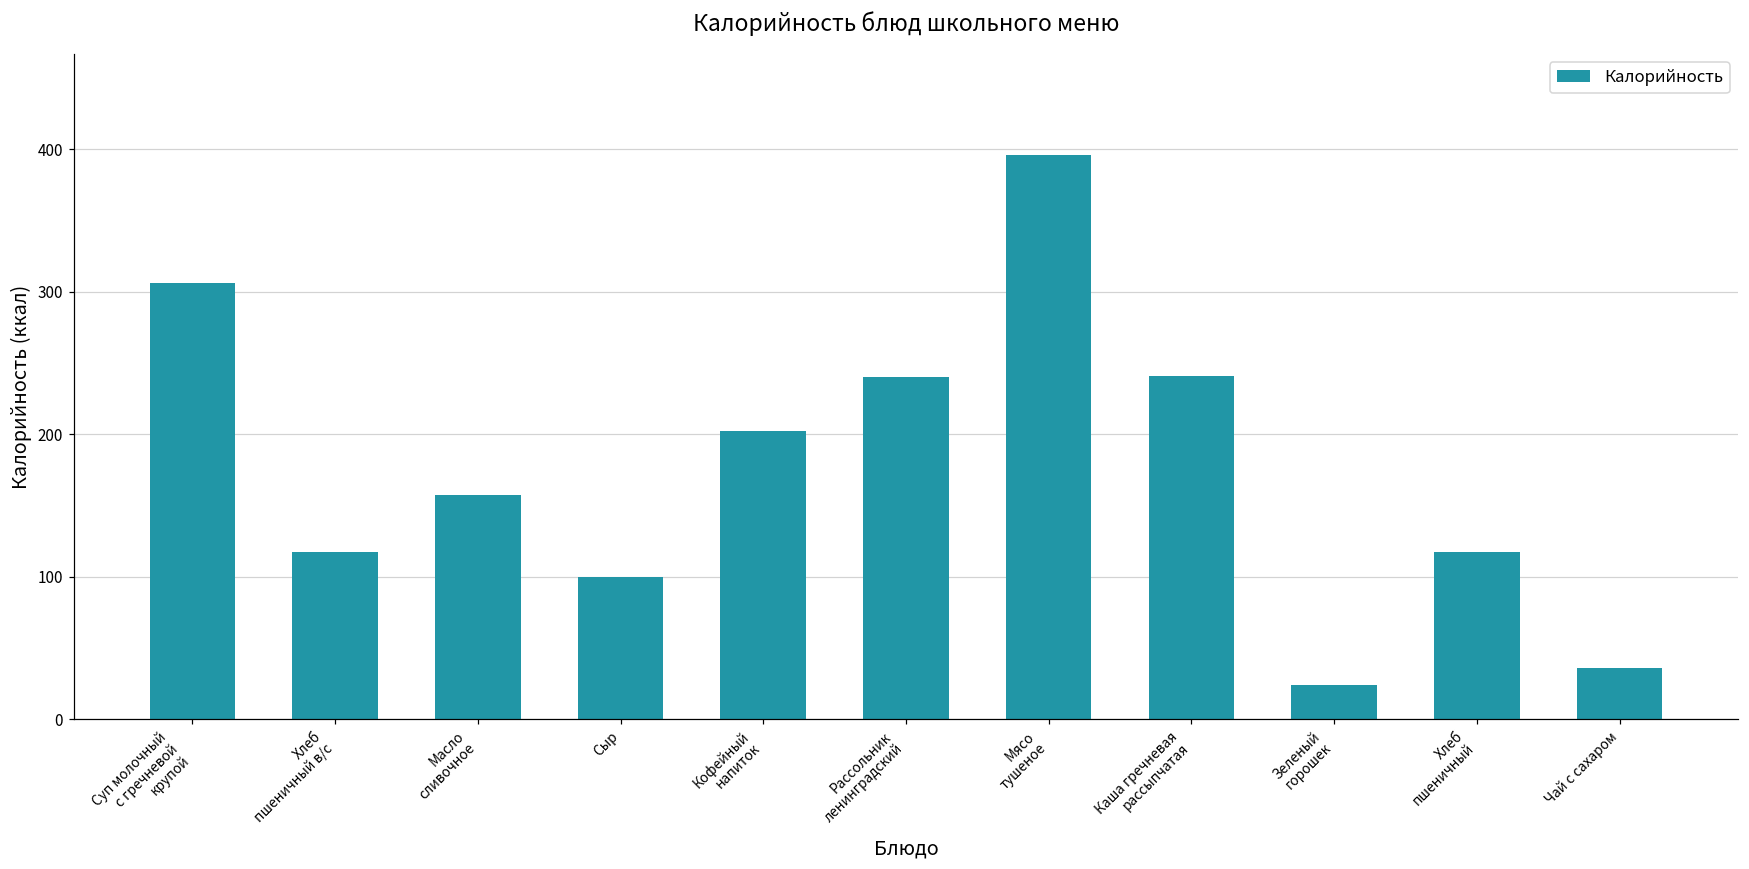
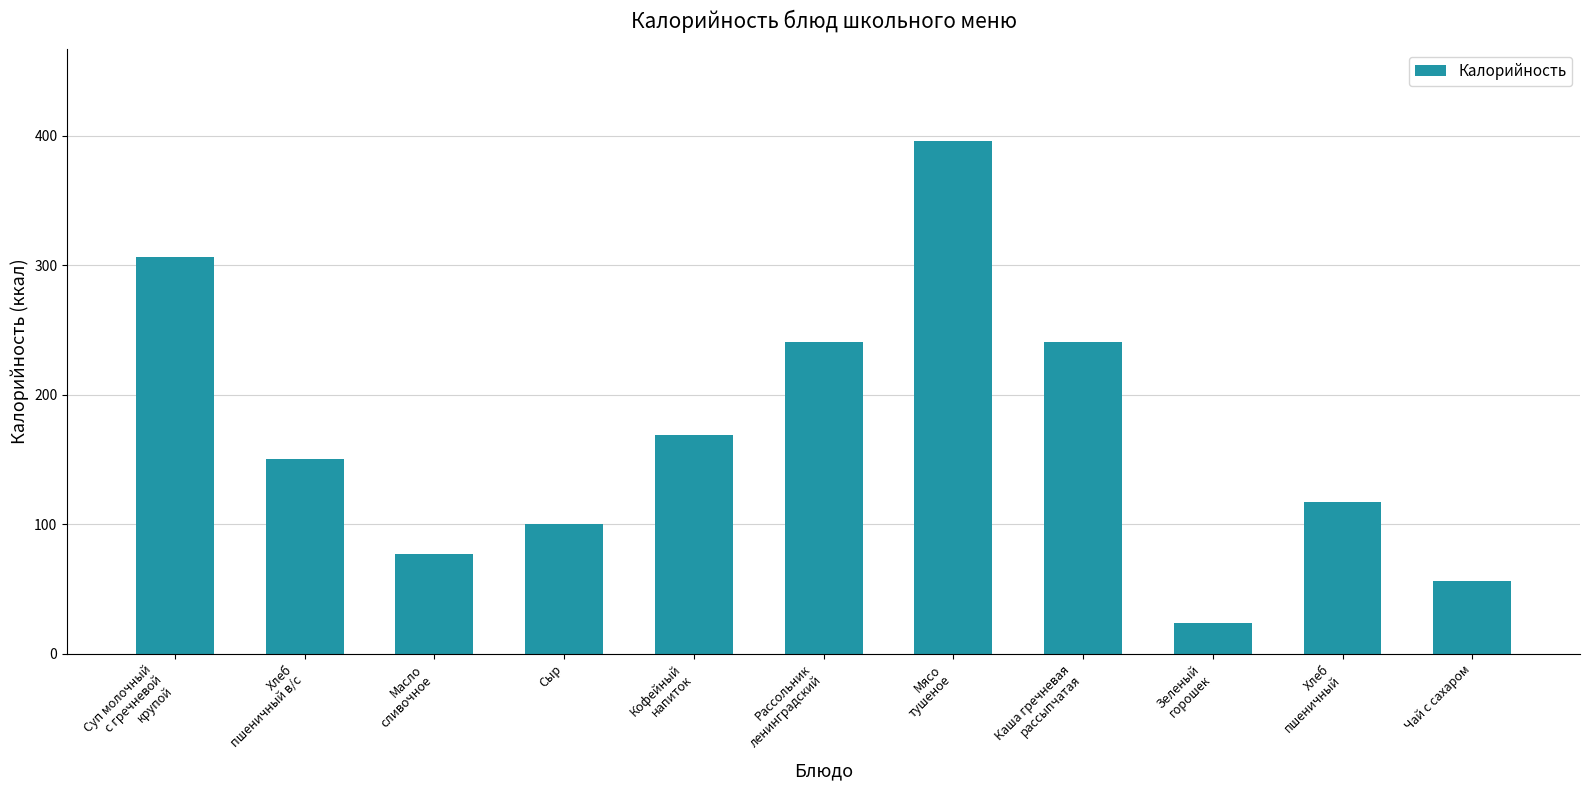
Хлеб пшеничный в/с: 117 -> 150
Масло сливочное: 157 -> 77
Кофейный напиток: 202 -> 169
Чай с сахаром: 36 -> 56
